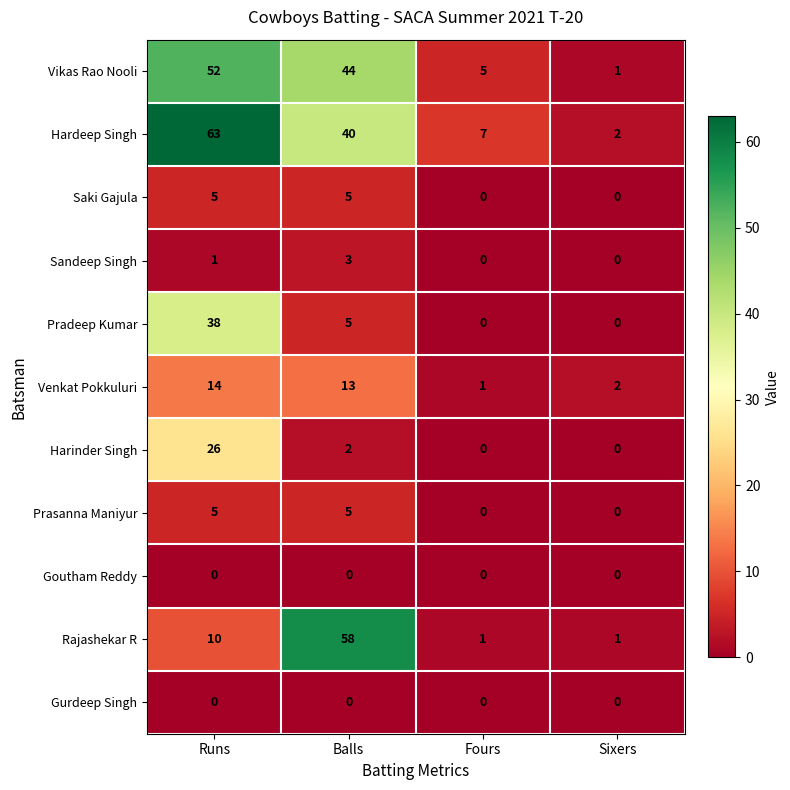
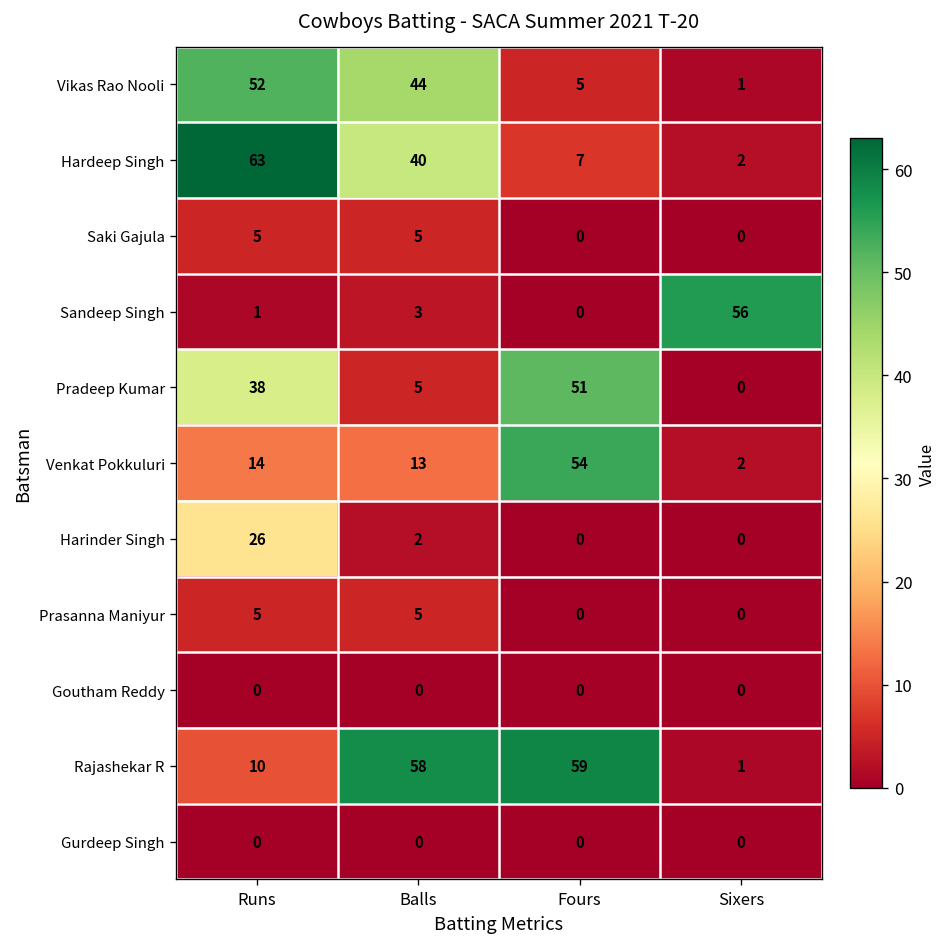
Sandeep Singh, Sixers: 0 -> 56
Pradeep Kumar, Fours: 0 -> 51
Venkat Pokkuluri, Fours: 1 -> 54
Rajashekar R, Fours: 1 -> 59
